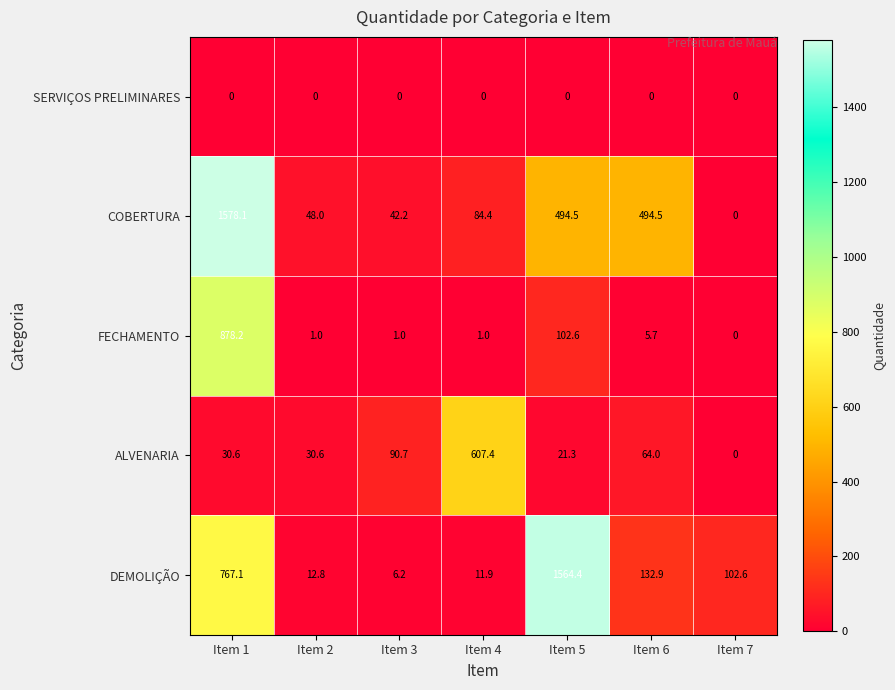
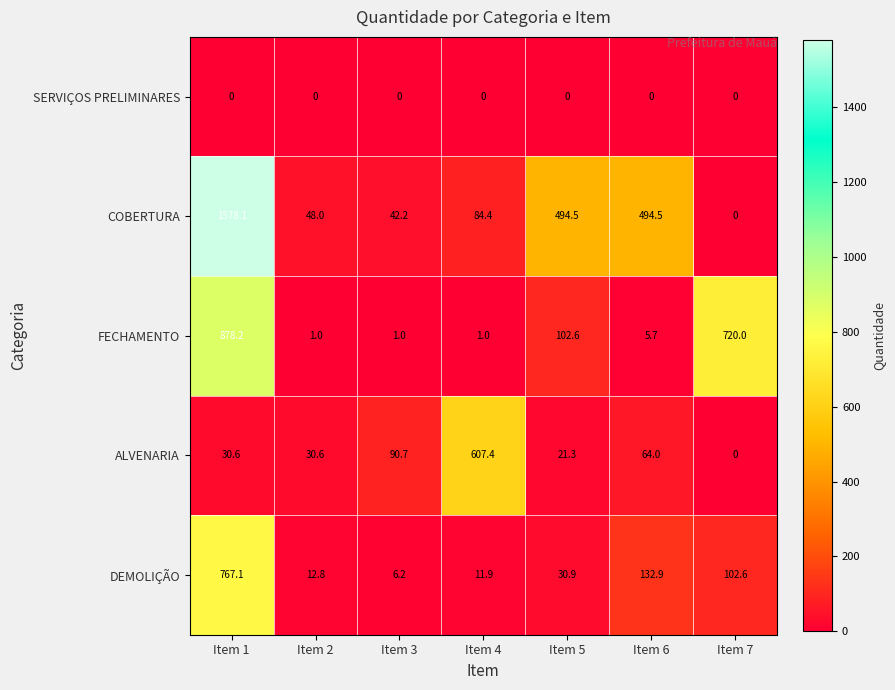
FECHAMENTO, Item 7: 0 -> 720.0
DEMOLIÇÃO, Item 5: 1564.4 -> 30.9
